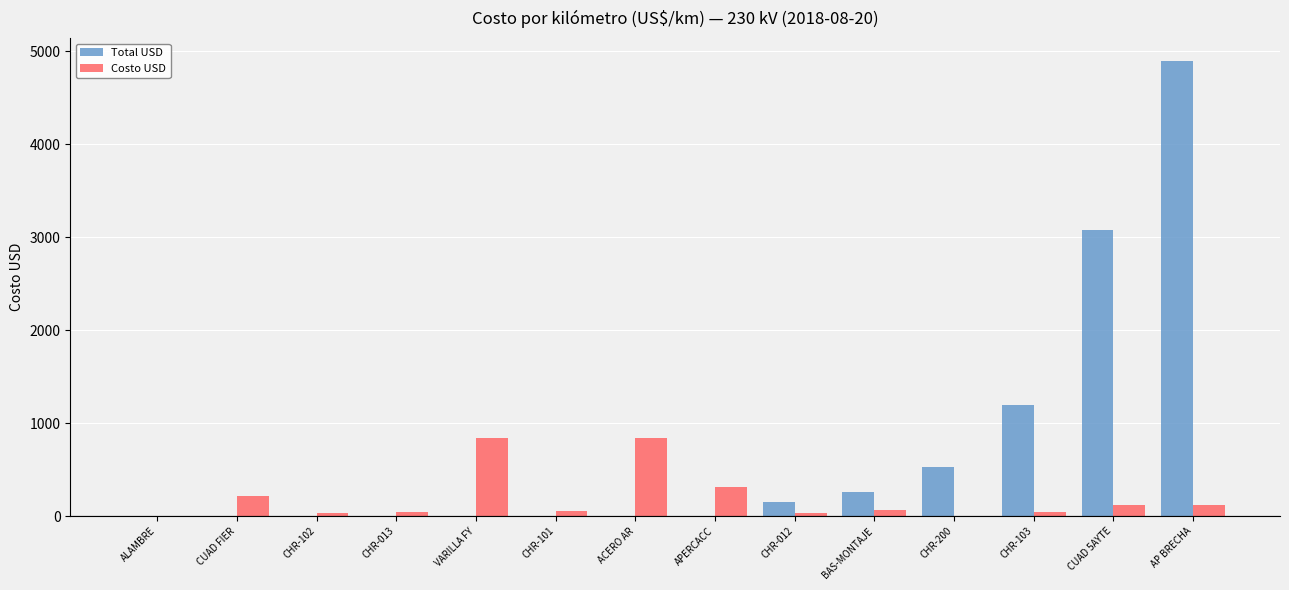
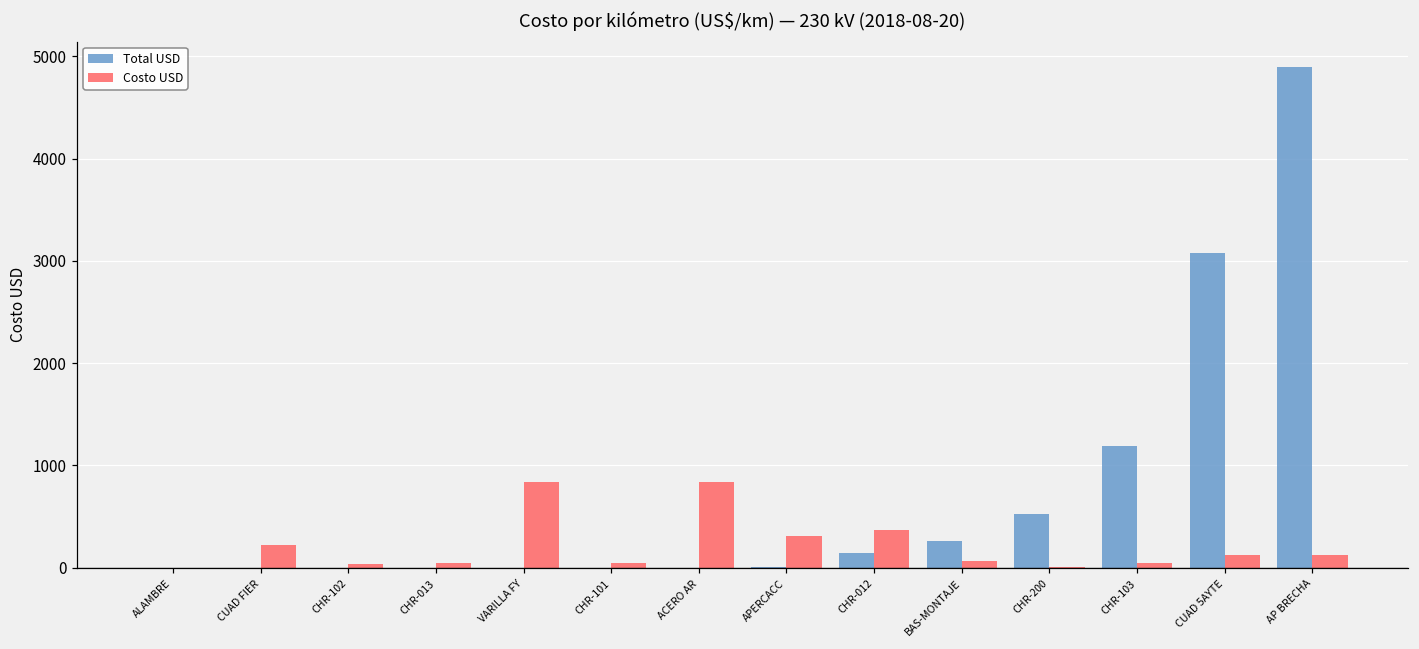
Costo USD, CHR-012: 0 -> 400
